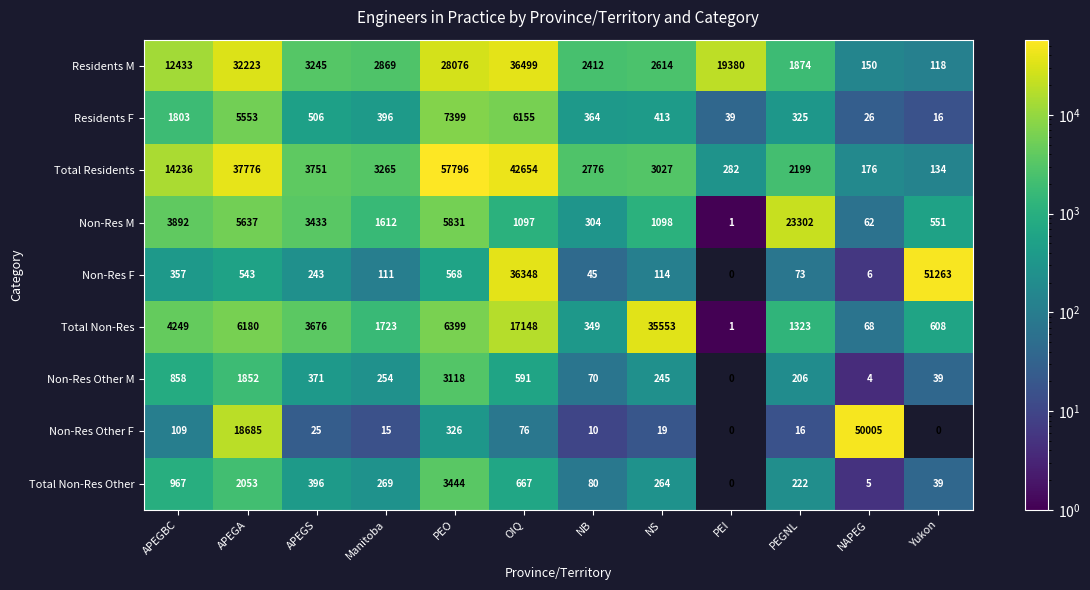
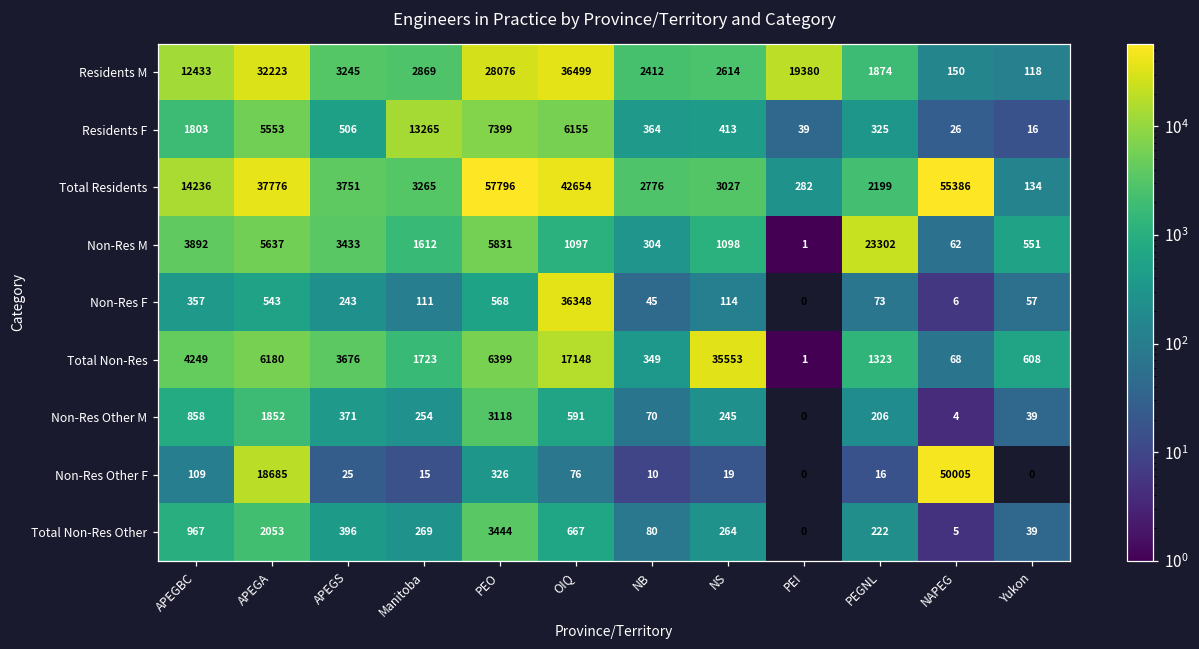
Residents F, Manitoba: 396 -> 13265
Total Residents, NAPEG: 176 -> 55386
Non-Res F, Yukon: 51263 -> 57
